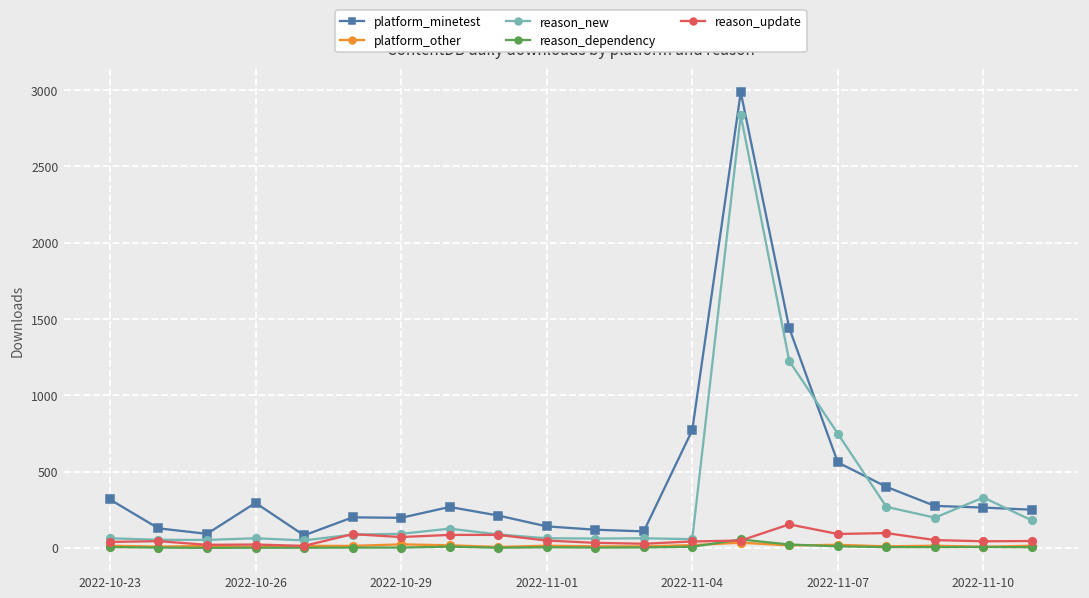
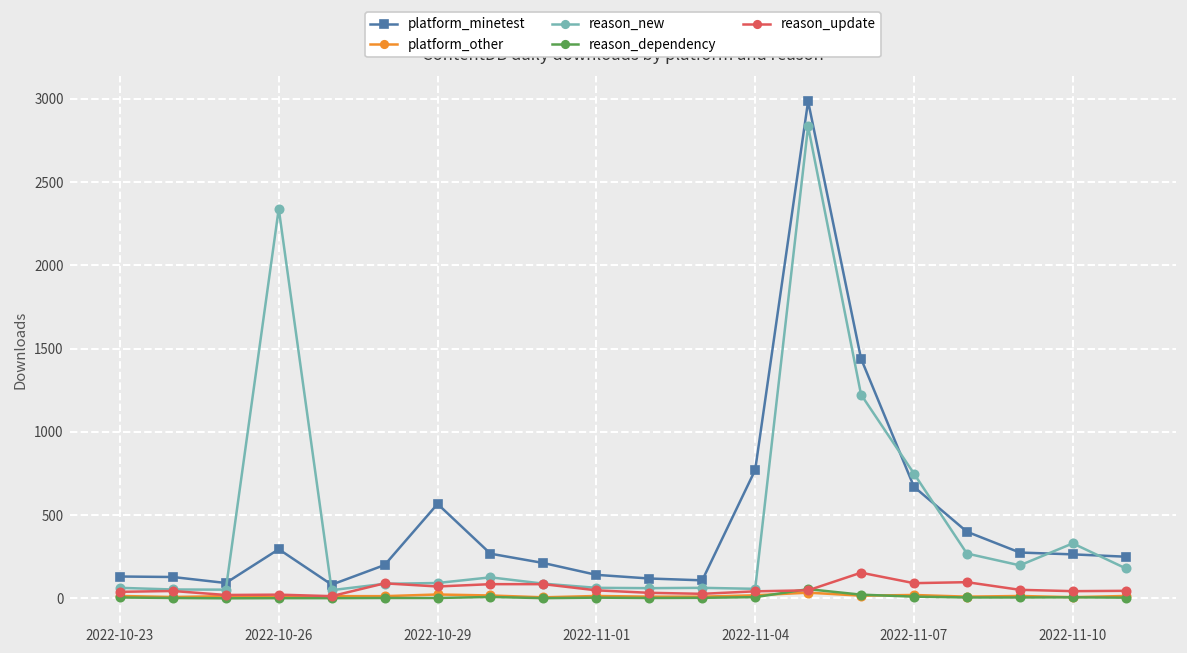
platform_minetest, 2022-10-23: 320 -> 130
reason_new, 2022-10-26: 60 -> 2340
platform_minetest, 2022-10-29: 200 -> 570
platform_minetest, 2022-11-07: 560 -> 670
